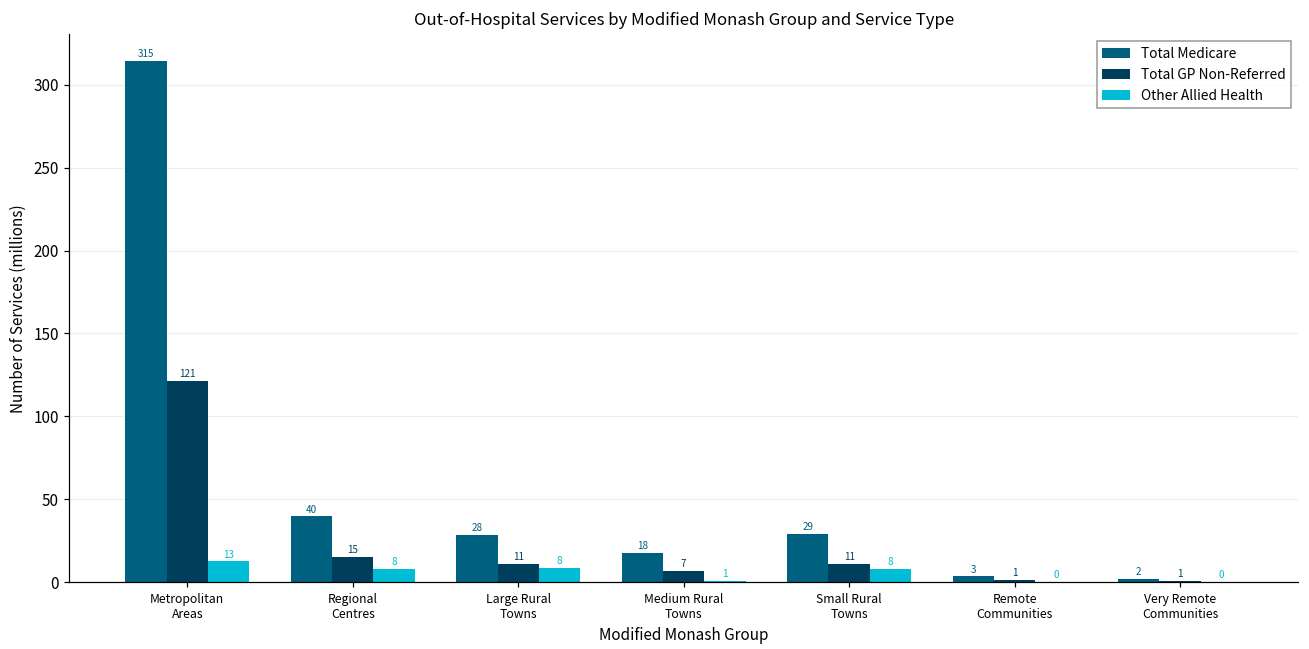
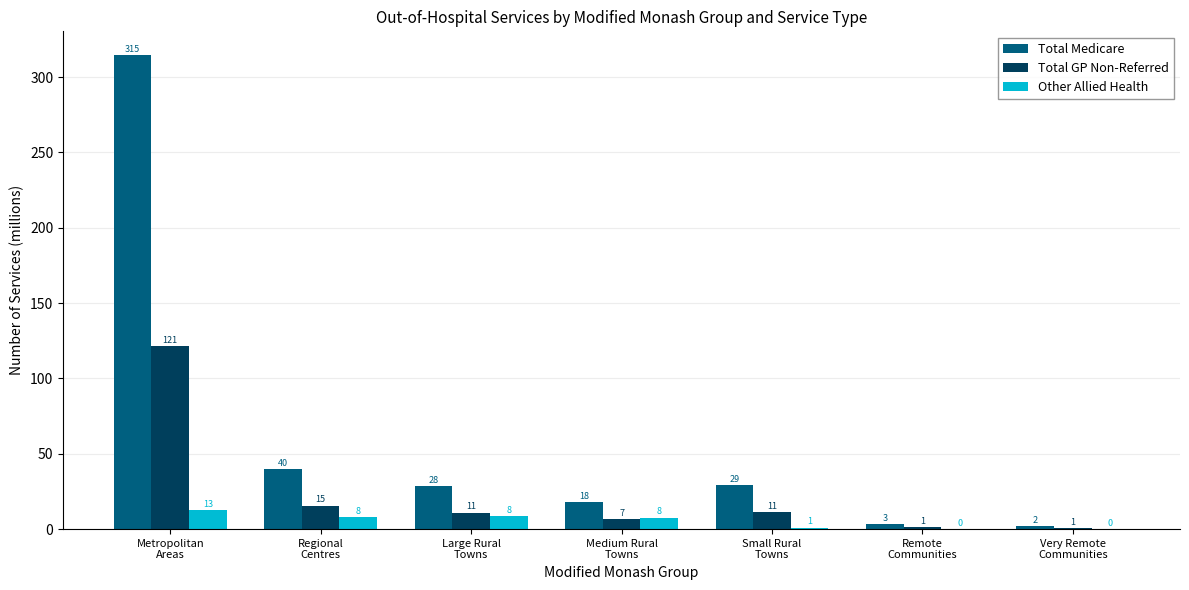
Other Allied Health, Medium Rural Towns: 1 -> 8
Other Allied Health, Small Rural Towns: 8 -> 1
